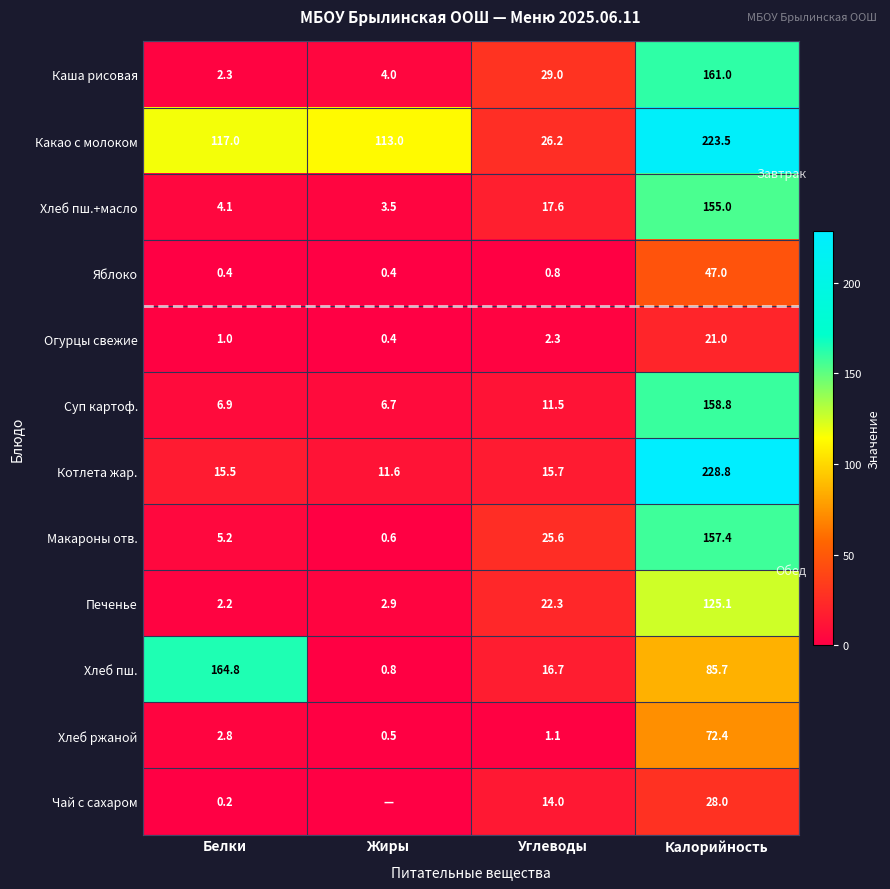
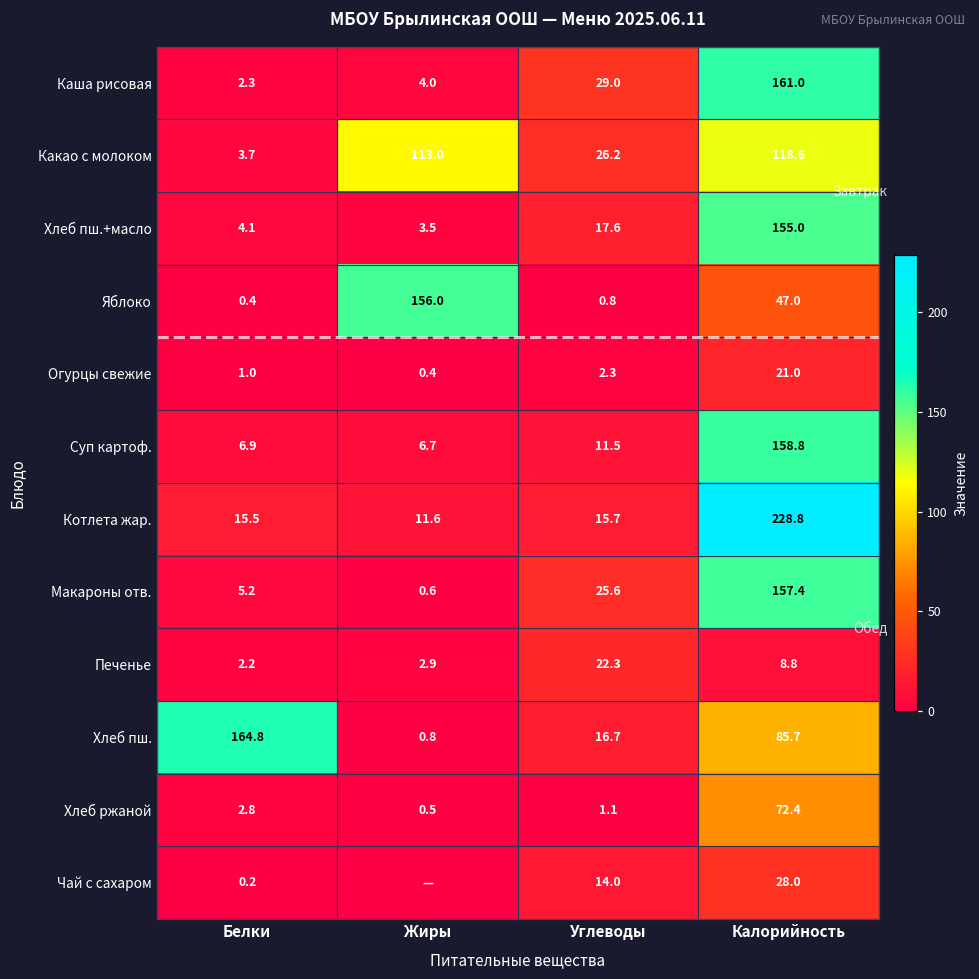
Какао с молоком, Белки: 117.0 -> 3.7
Какао с молоком, Калорийность: 223.5 -> 118.6
Яблоко, Жиры: 0.4 -> 156.0
Печенье, Калорийность: 125.1 -> 8.8
